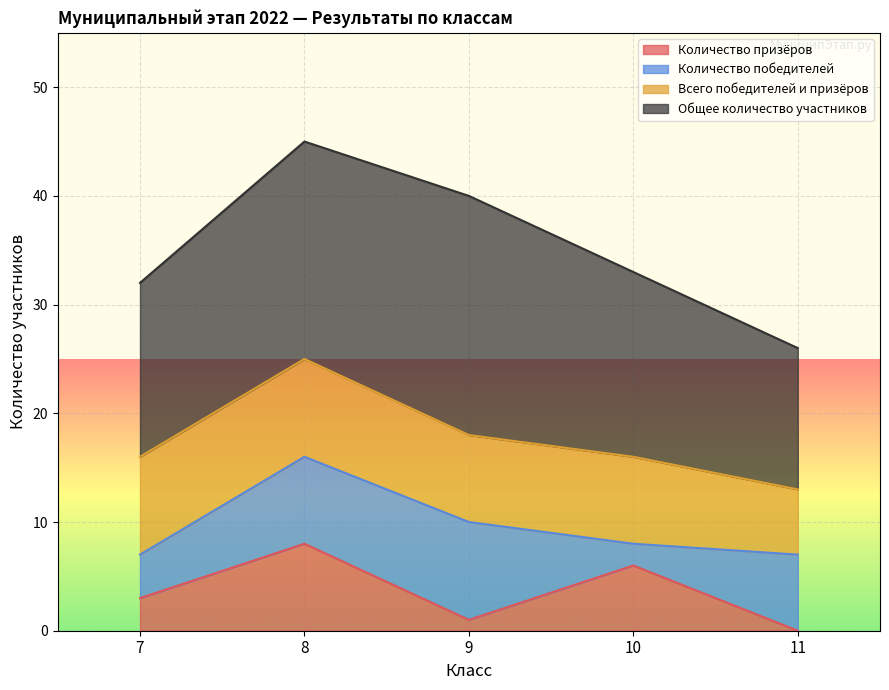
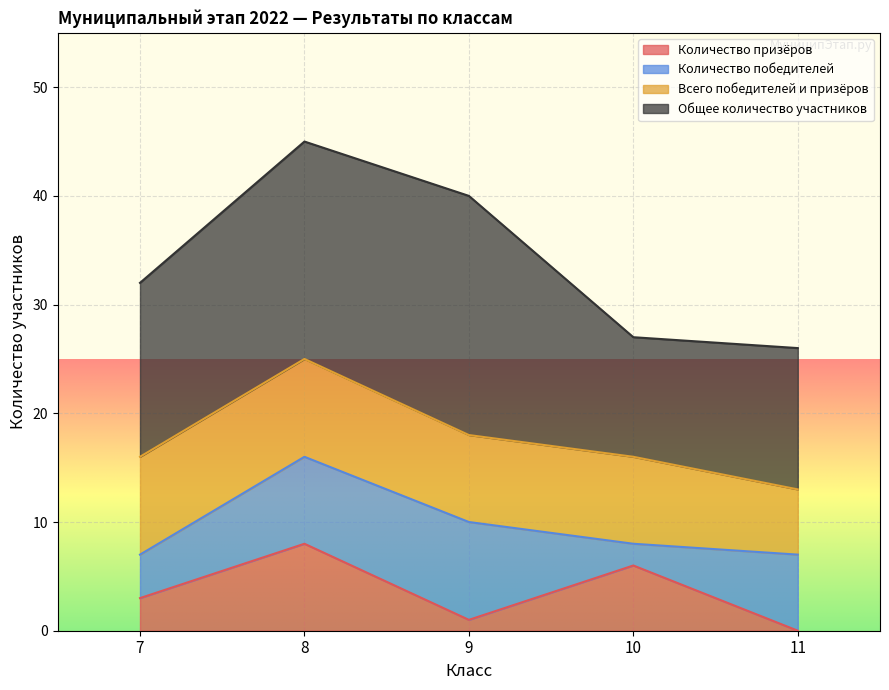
Общее количество участников, 10: 17 -> 11
